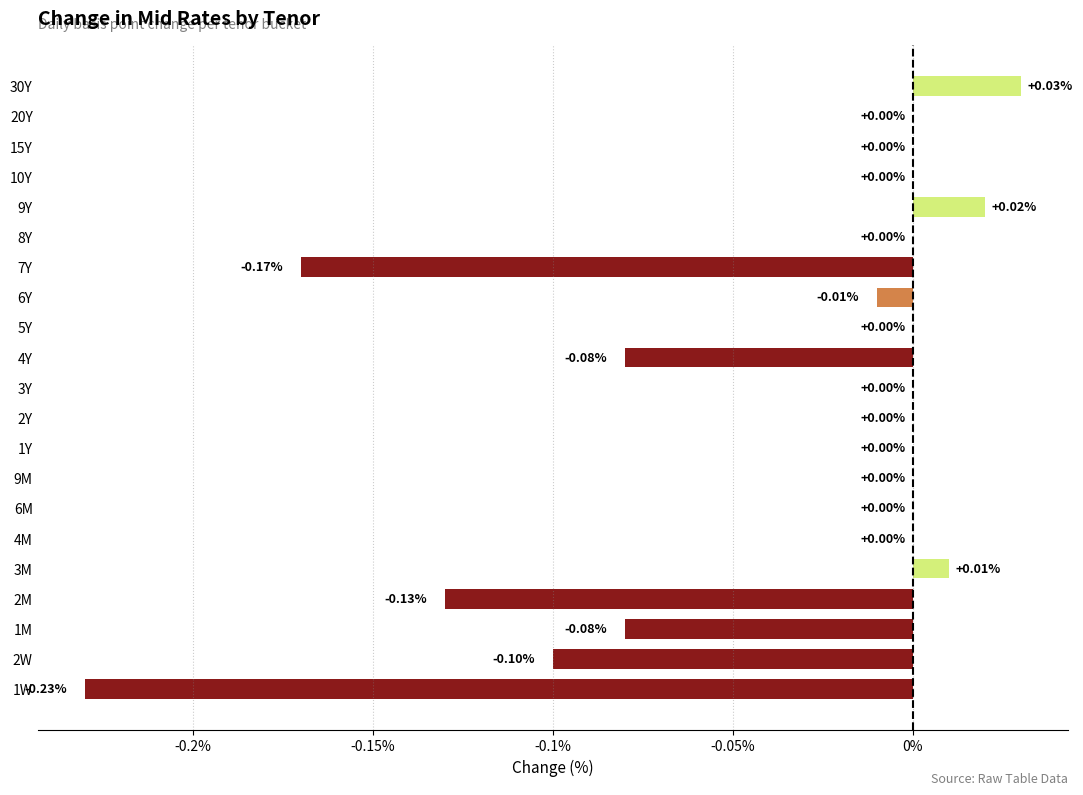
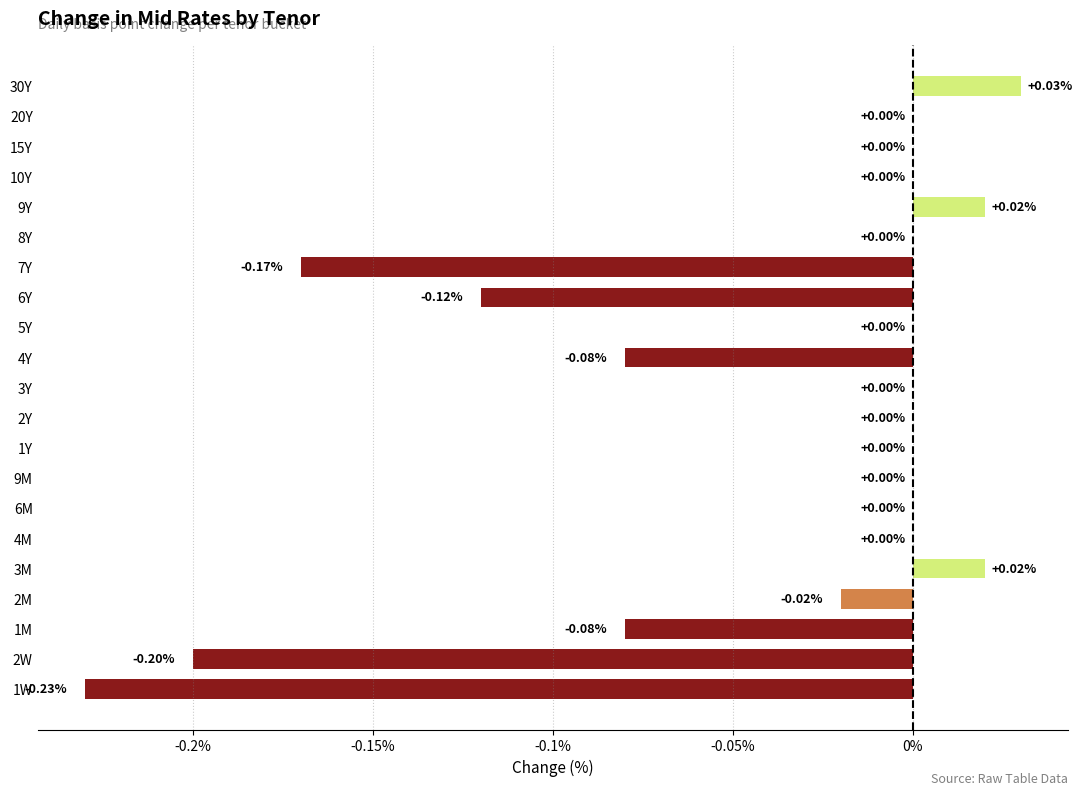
6Y: -0.01% -> -0.12%
3M: +0.01% -> +0.02%
2M: -0.13% -> -0.02%
2W: -0.10% -> -0.20%
